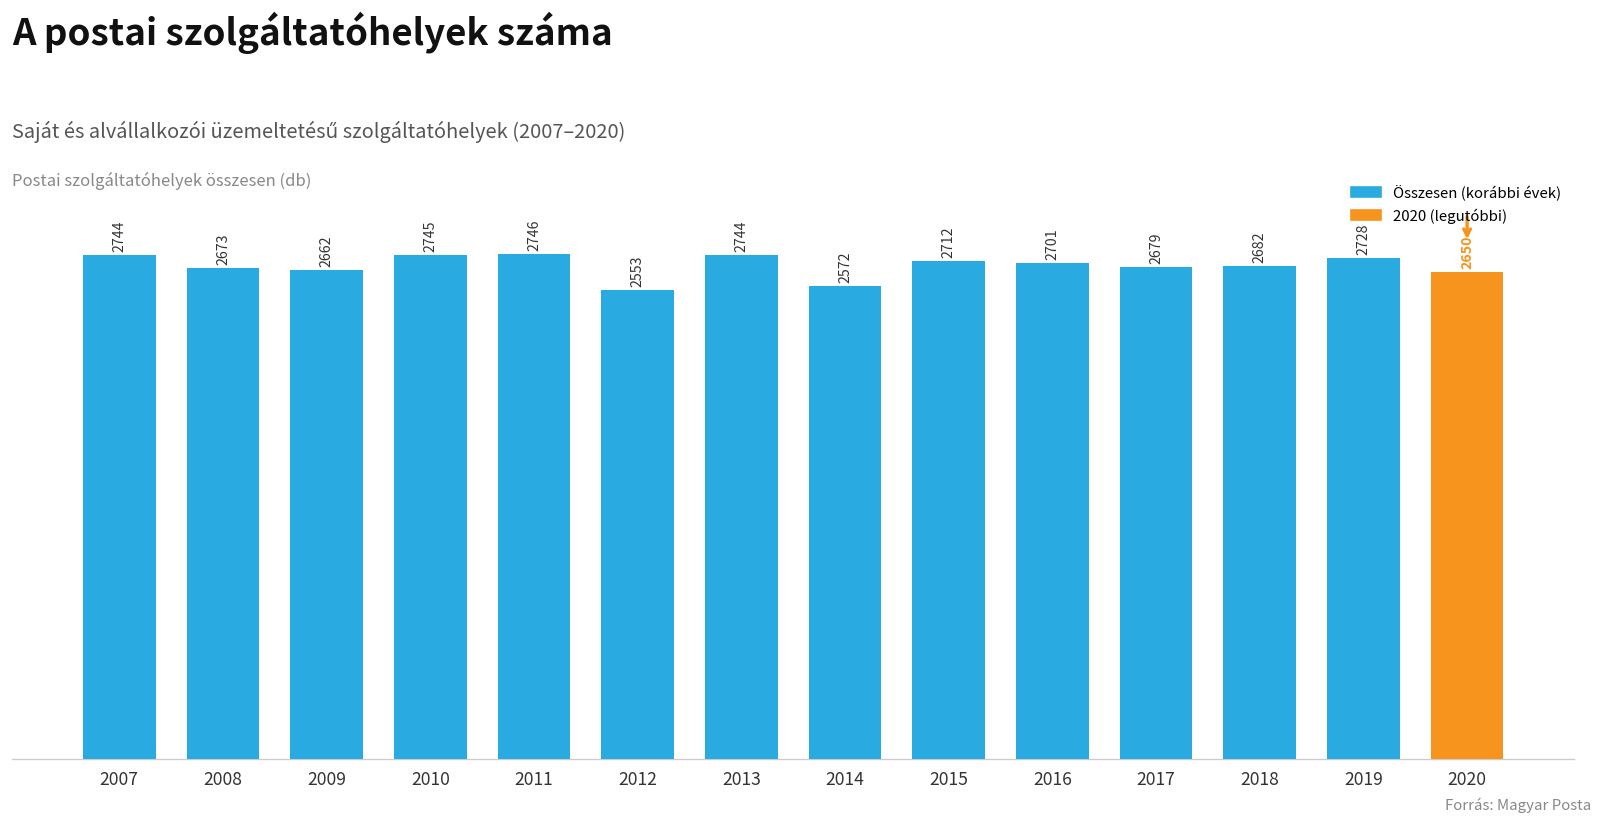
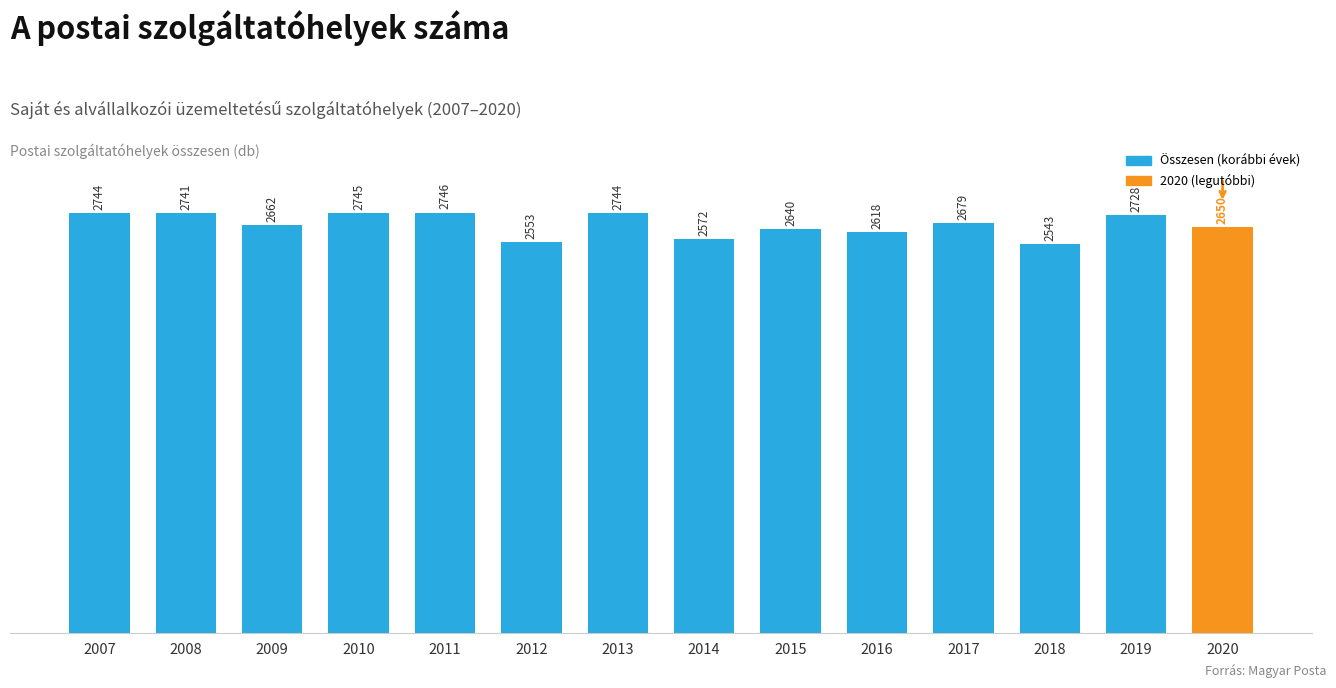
2008: 2673 -> 2741
2015: 2712 -> 2640
2016: 2701 -> 2618
2018: 2682 -> 2543
